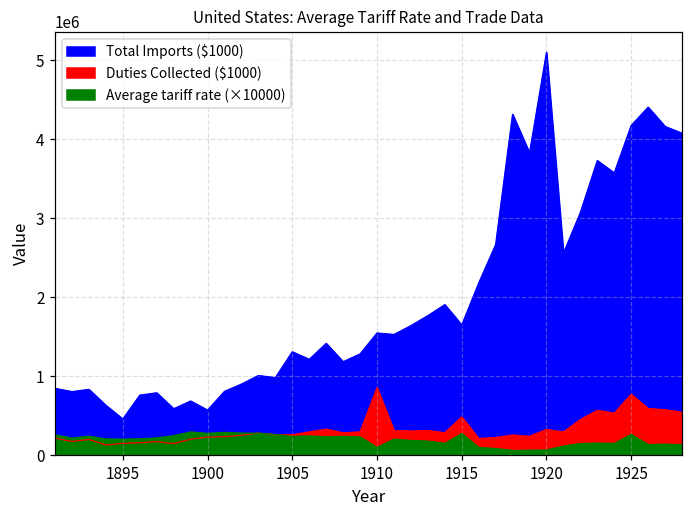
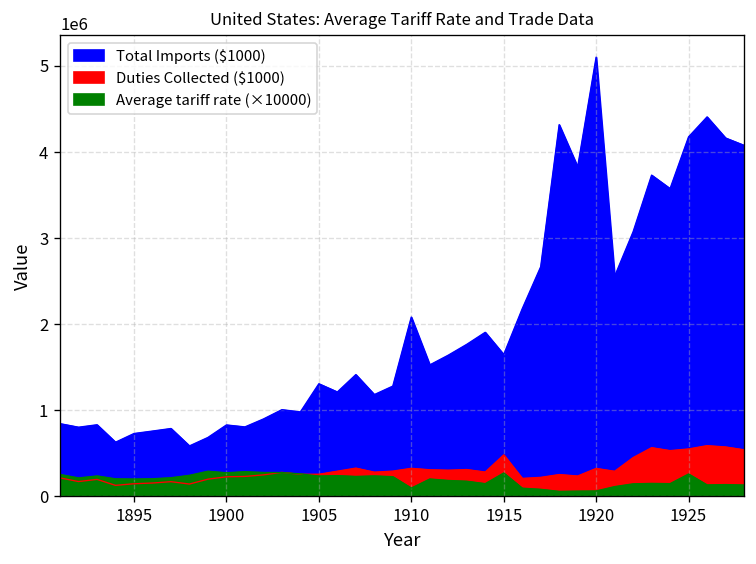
Total Imports ($1000), 1895: 500000 -> 700000
Total Imports ($1000), 1900: 600000 -> 800000
Total Imports ($1000), 1910: 1500000 -> 2100000
Duties Collected ($1000), 1910: 900000 -> 300000
Duties Collected ($1000), 1925: 800000 -> 600000
